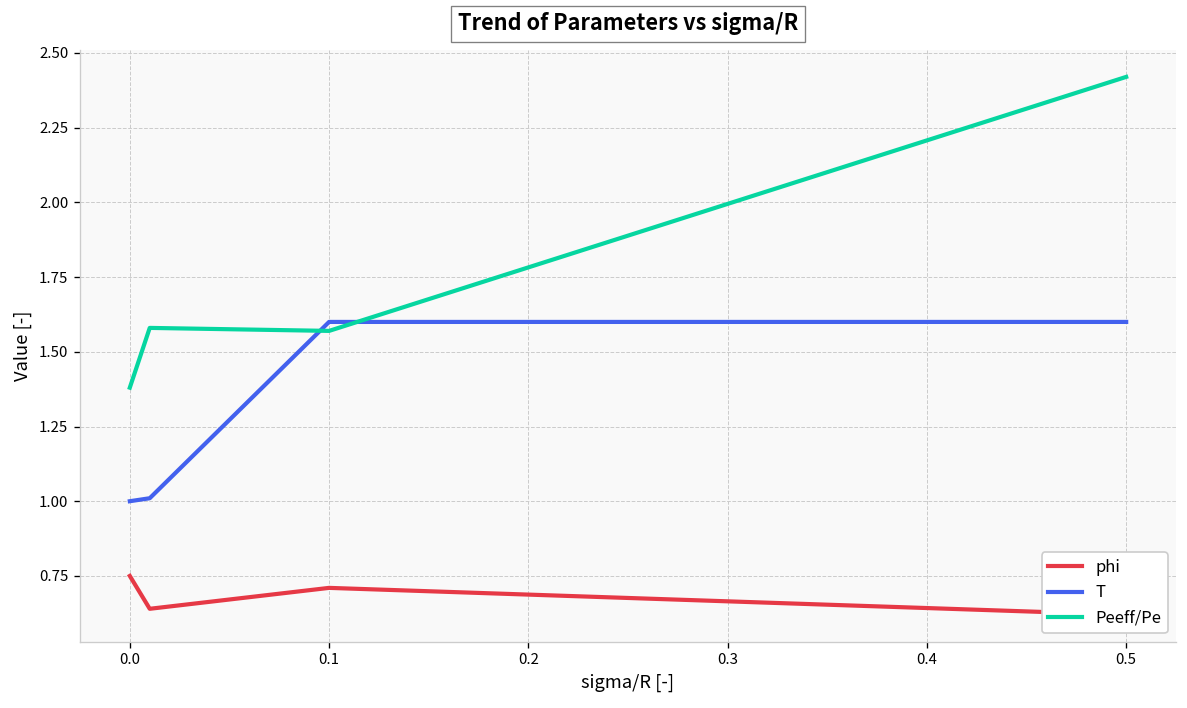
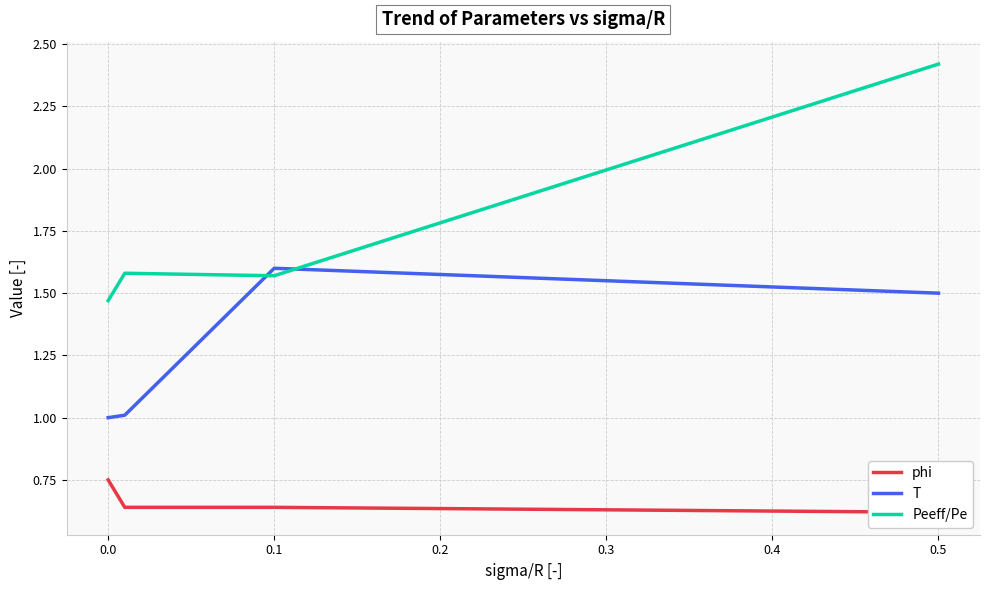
Peeff/Pe, 0.0: 1.38 -> 1.47
phi, 0.1: 0.71 -> 0.64
T, 0.5: 1.6 -> 1.5
